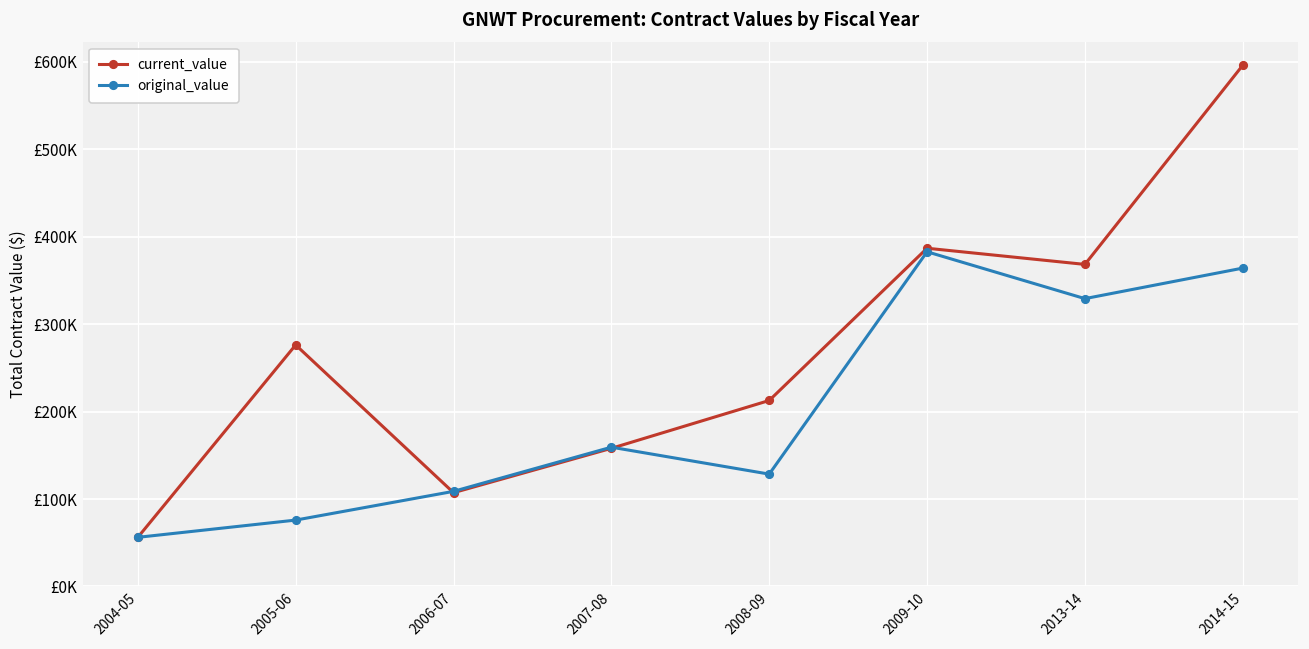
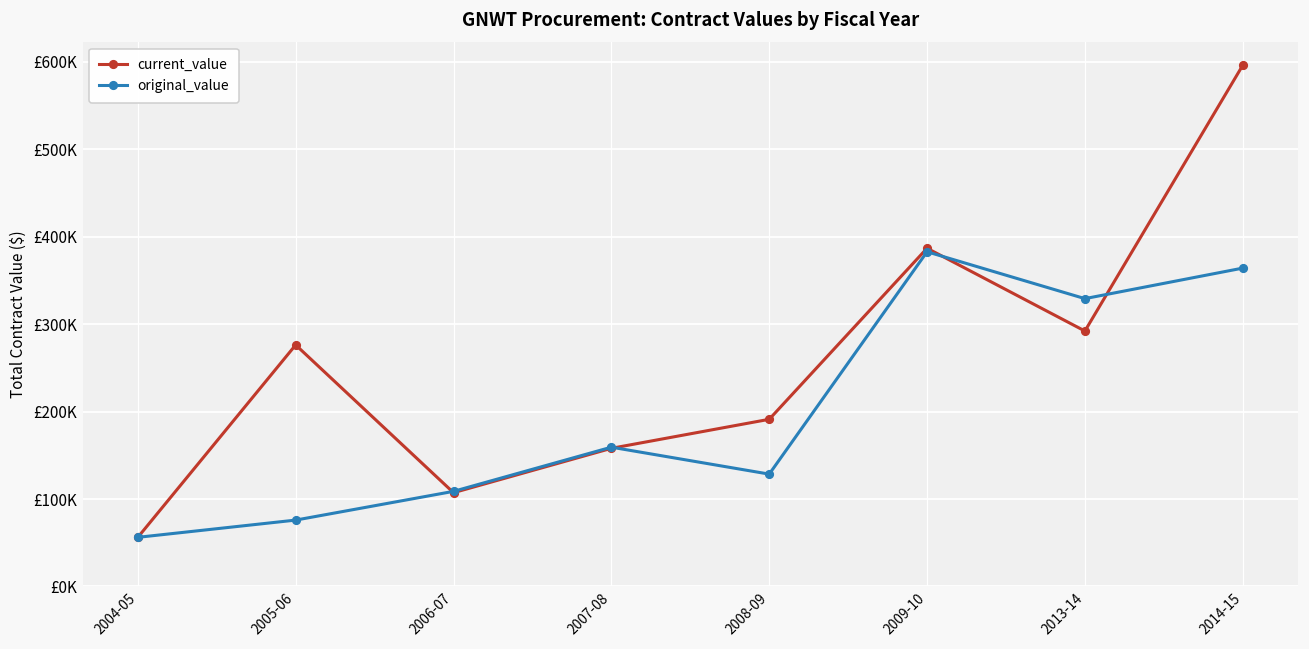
current_value, 2008-09: £210000 -> £190000
current_value, 2013-14: £370000 -> £290000
